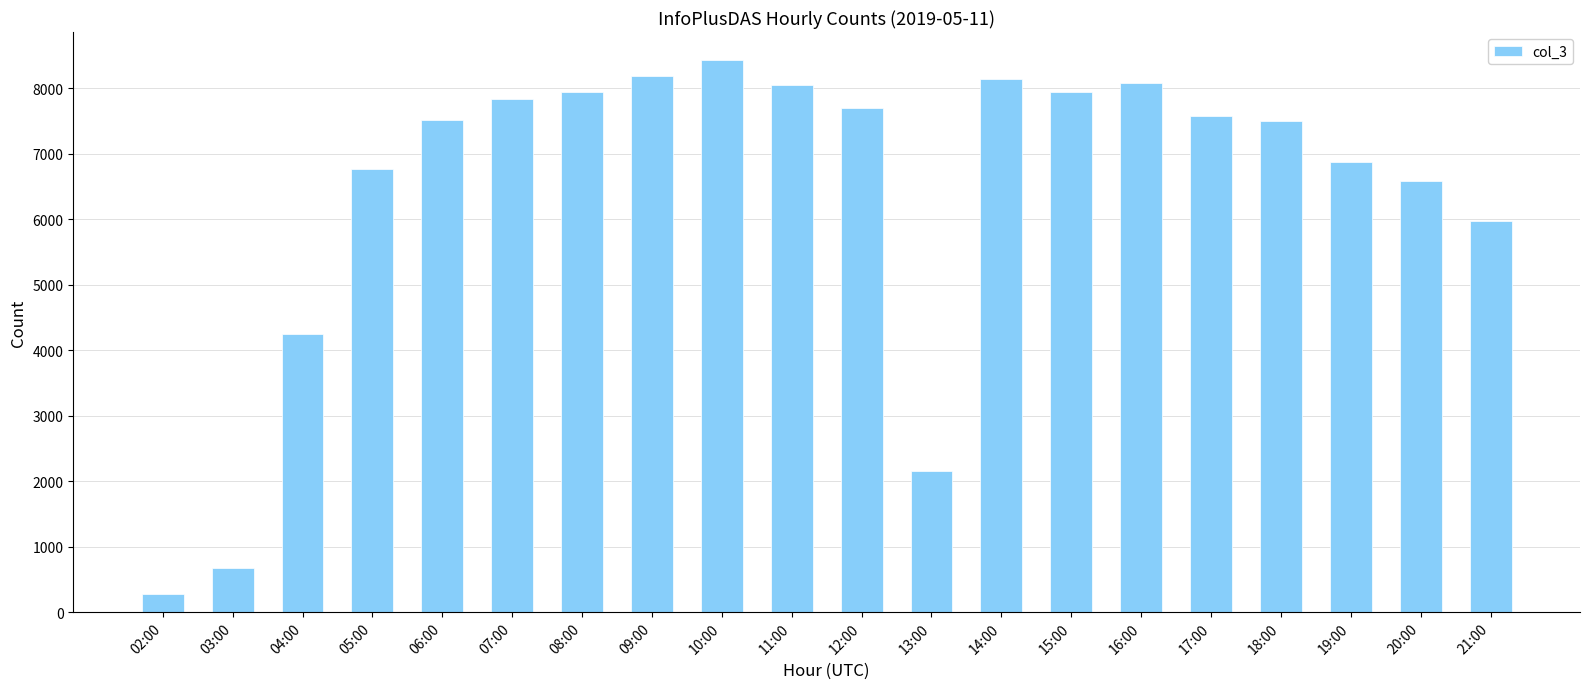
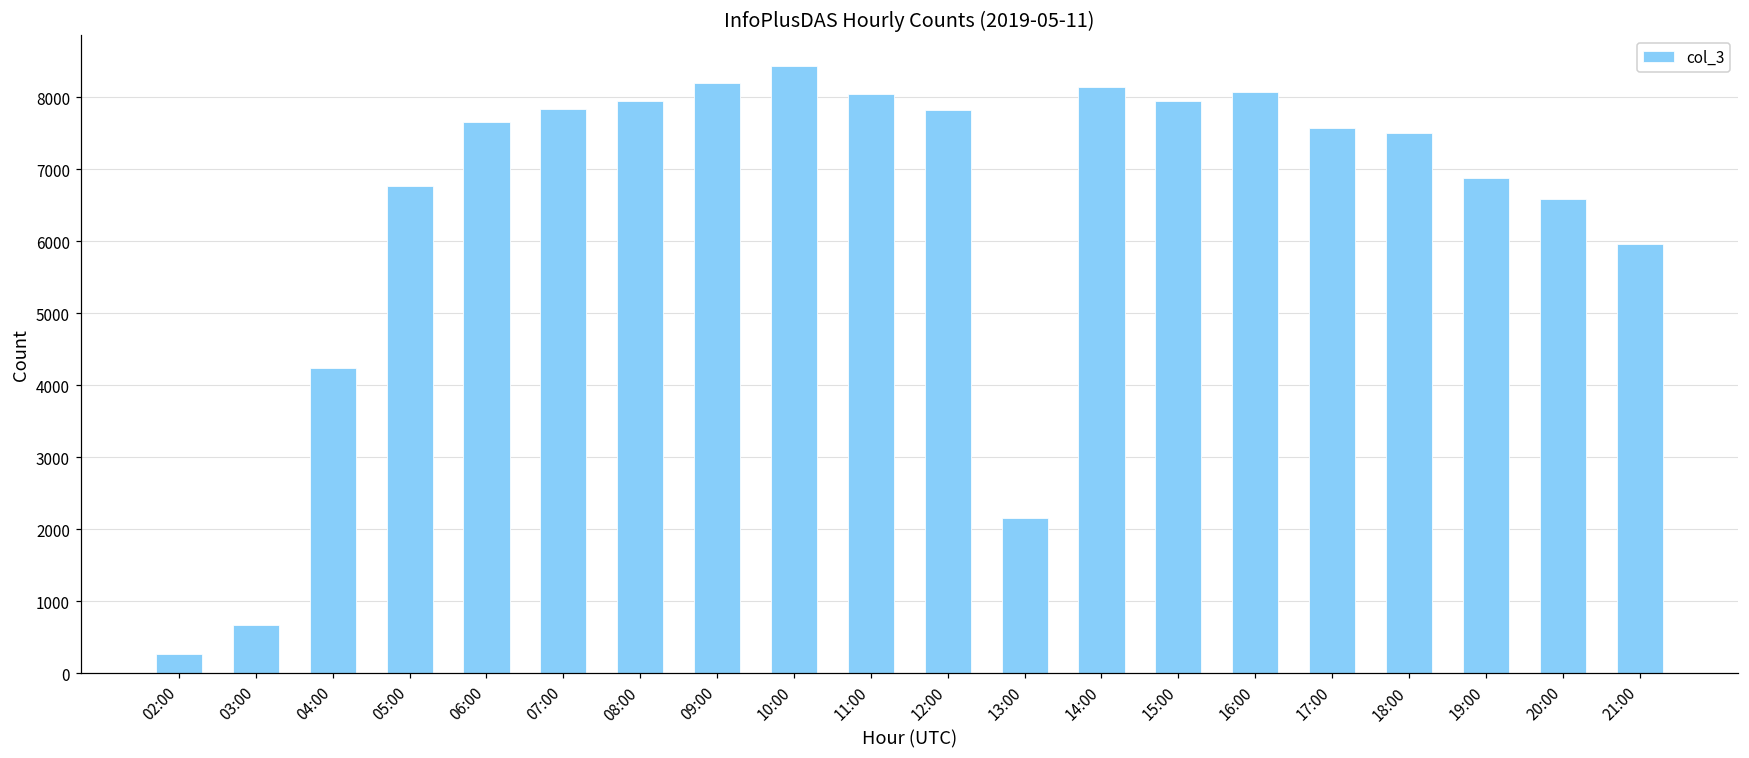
06:00: 7500 -> 7700
12:00: 7700 -> 7800
